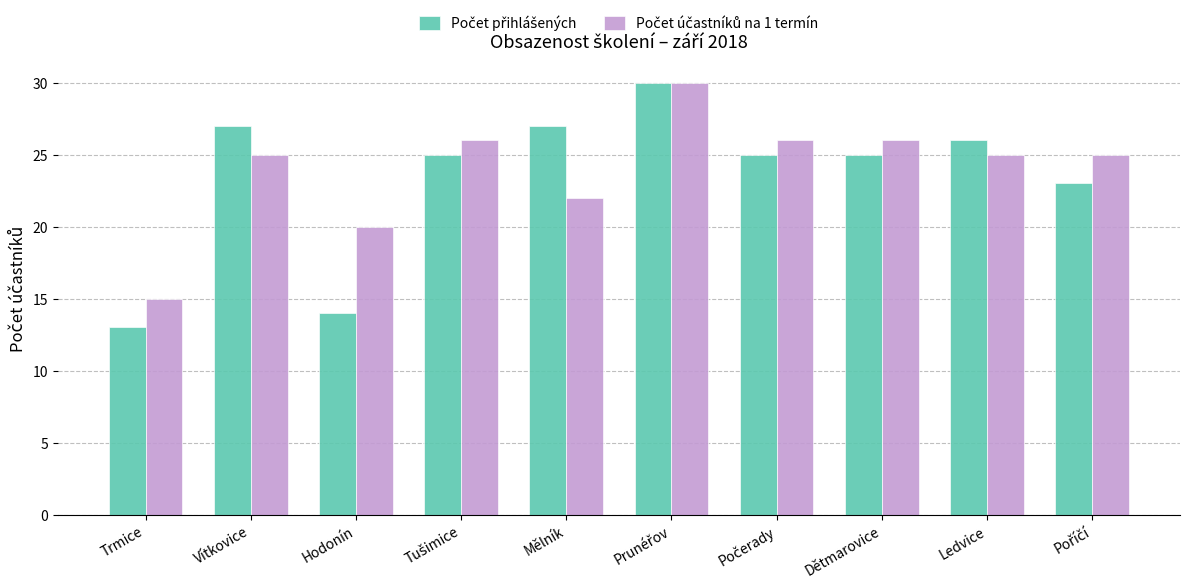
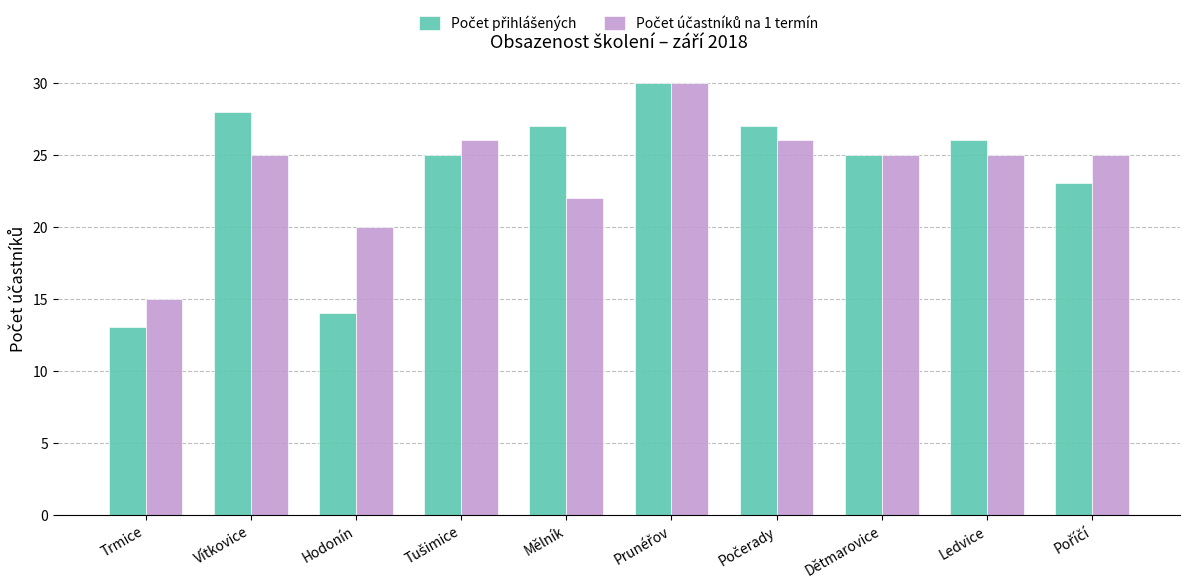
Počet přihlášených, Vítkovice: 27 -> 28
Počet přihlášených, Počerady: 25 -> 27
Počet účastníků na 1 termín, Dětmarovice: 26 -> 25
